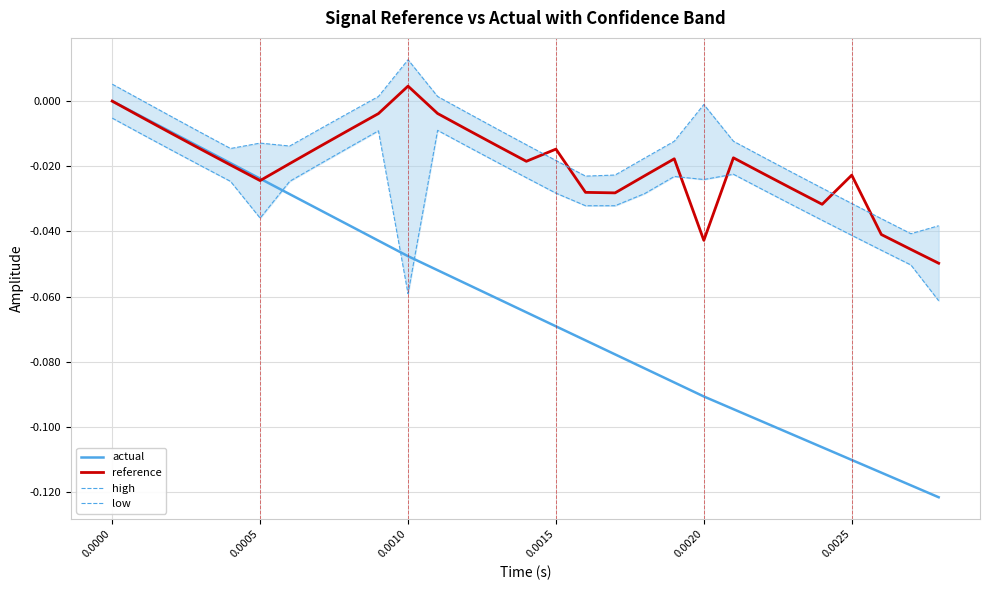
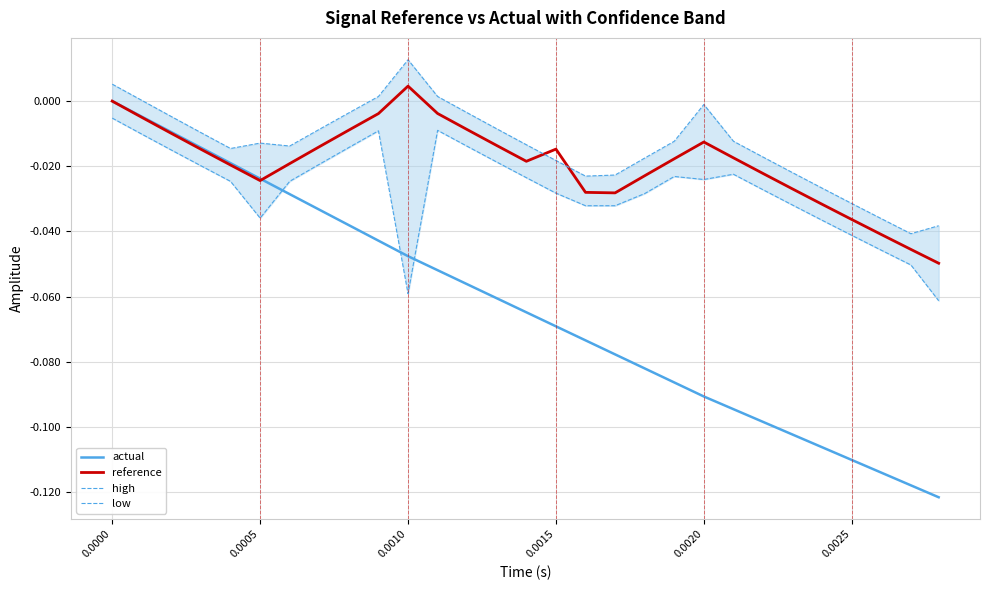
reference, 0.0020: -0.043 -> -0.013
reference, 0.0025: -0.023 -> -0.036
